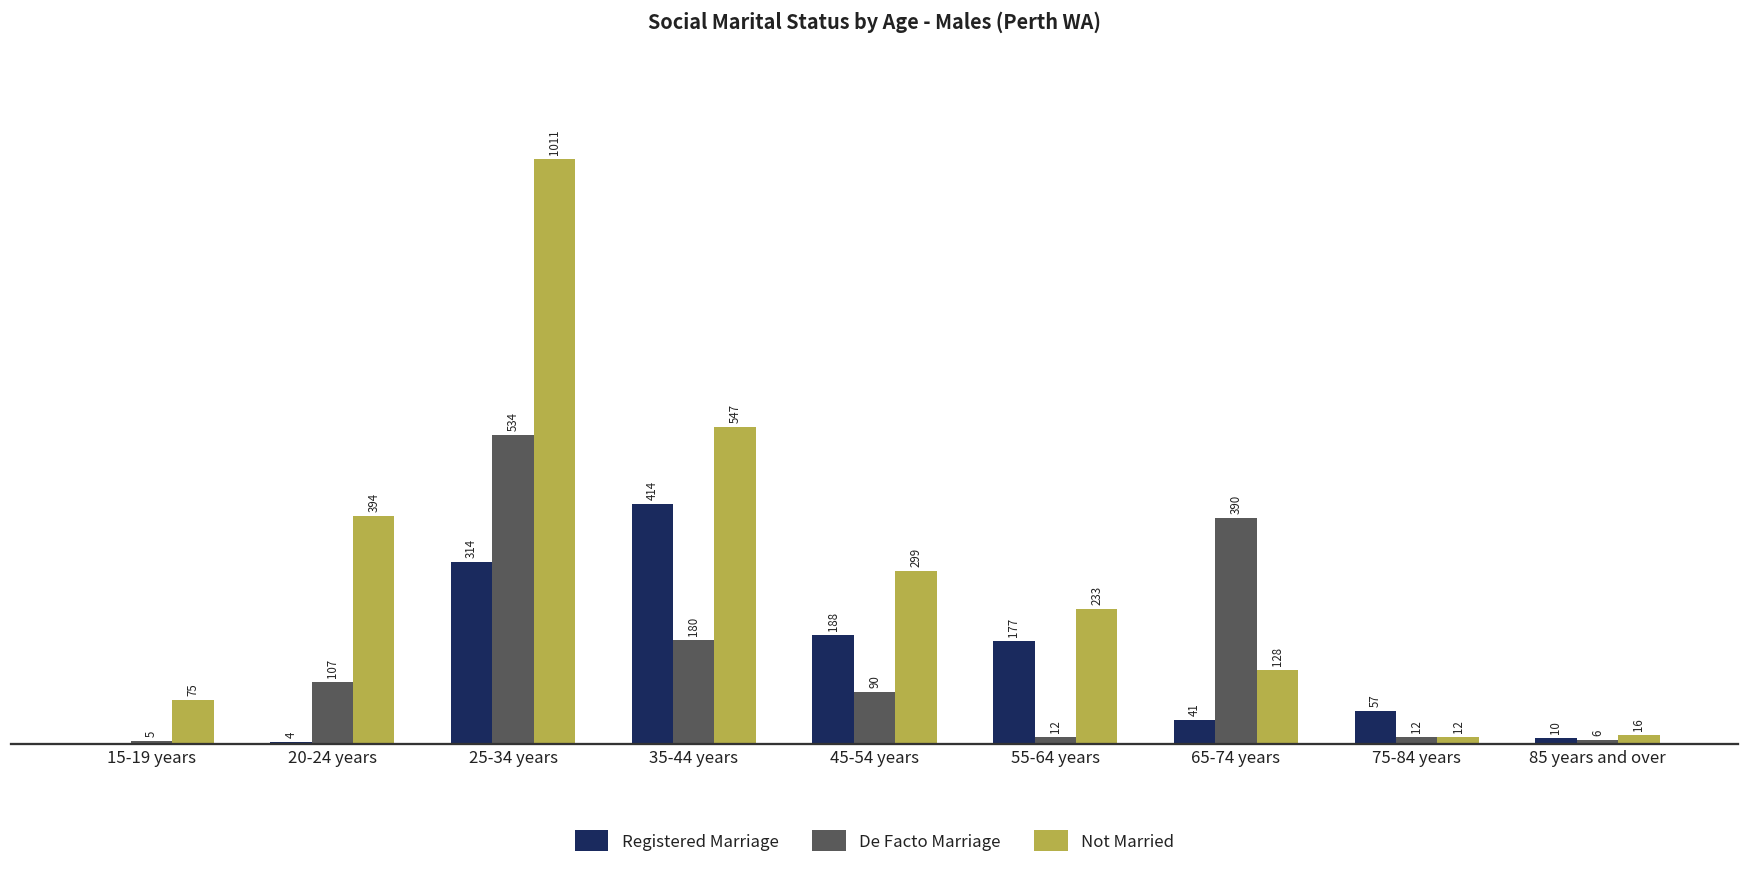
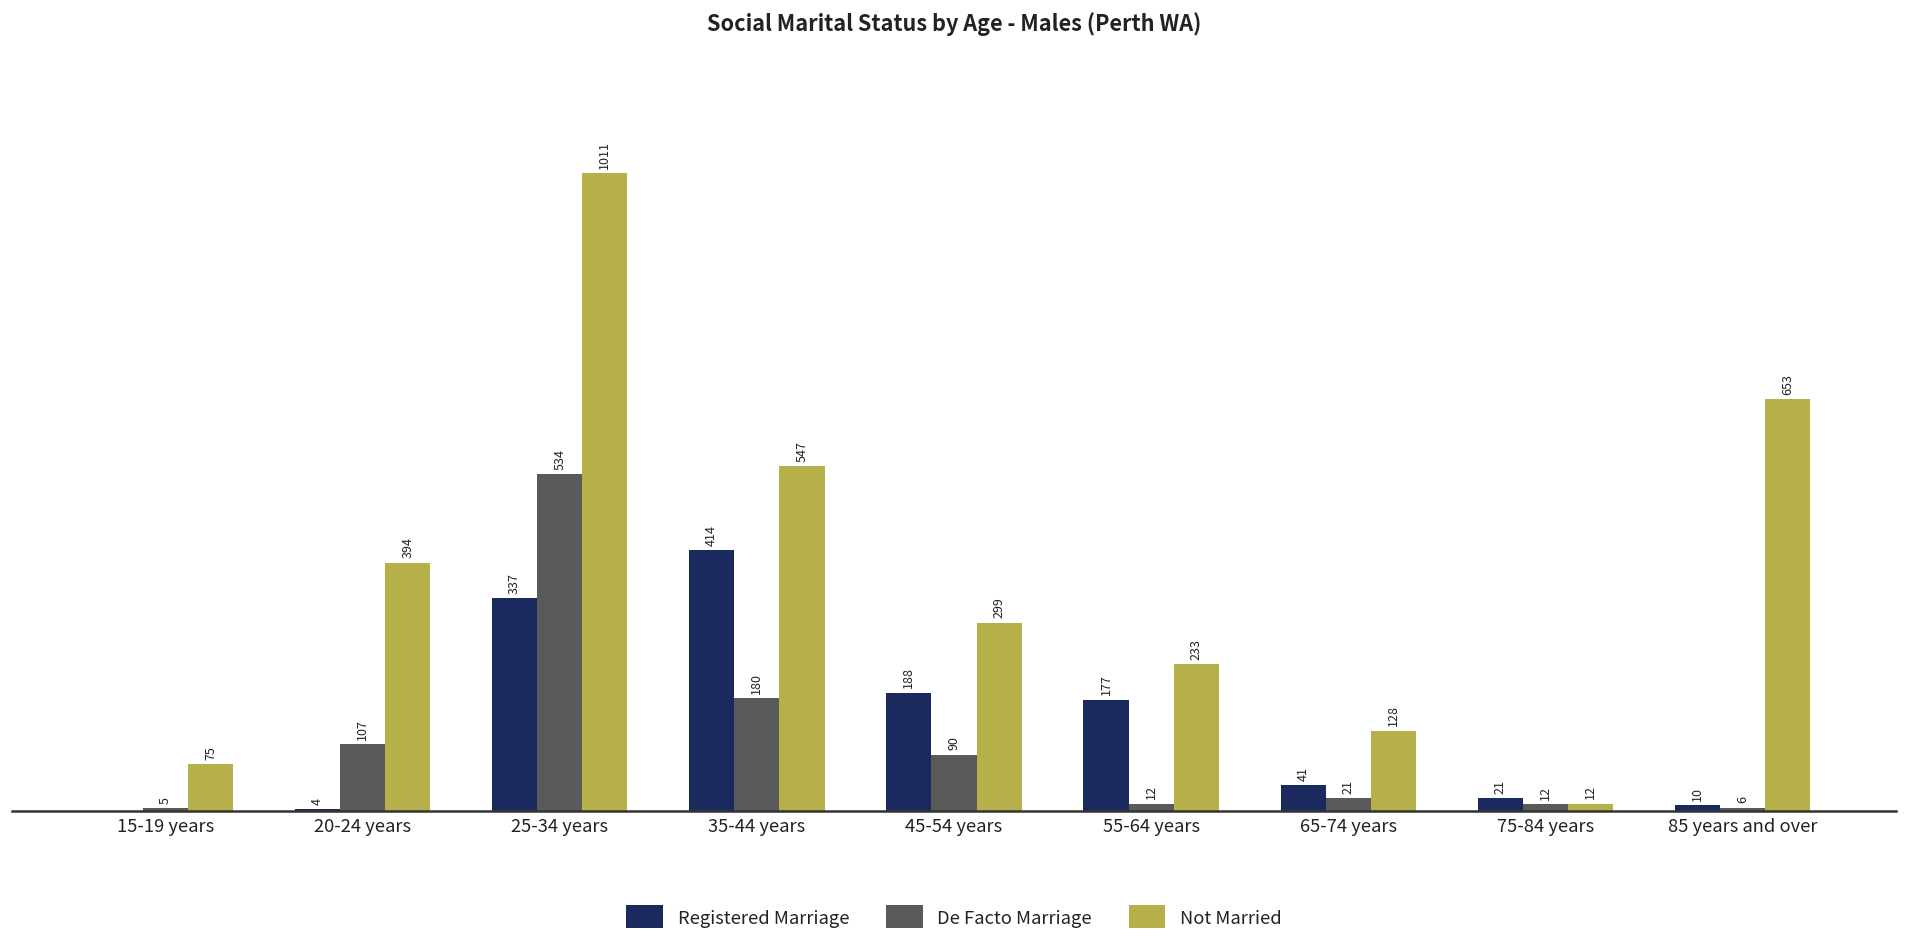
Registered Marriage, 25-34 years: 314 -> 337
De Facto Marriage, 65-74 years: 390 -> 21
Registered Marriage, 75-84 years: 57 -> 21
Not Married, 85 years and over: 16 -> 653
